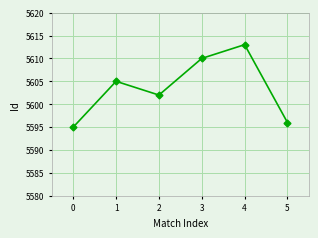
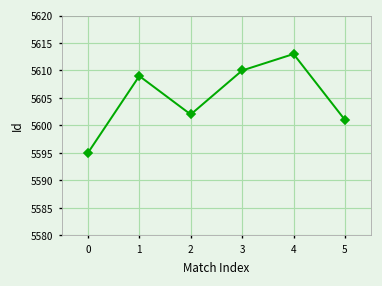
1: 5605 -> 5609
5: 5596 -> 5601
